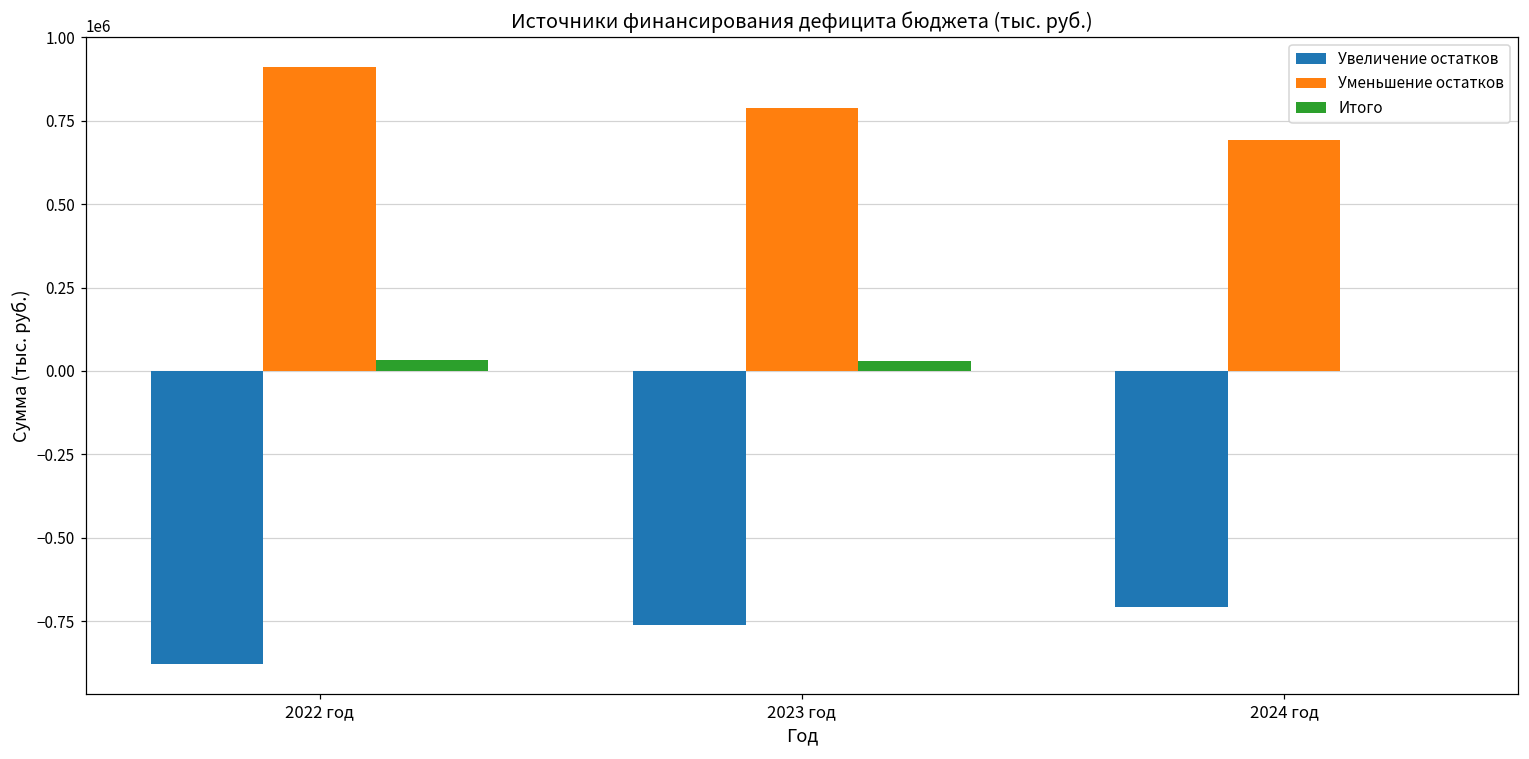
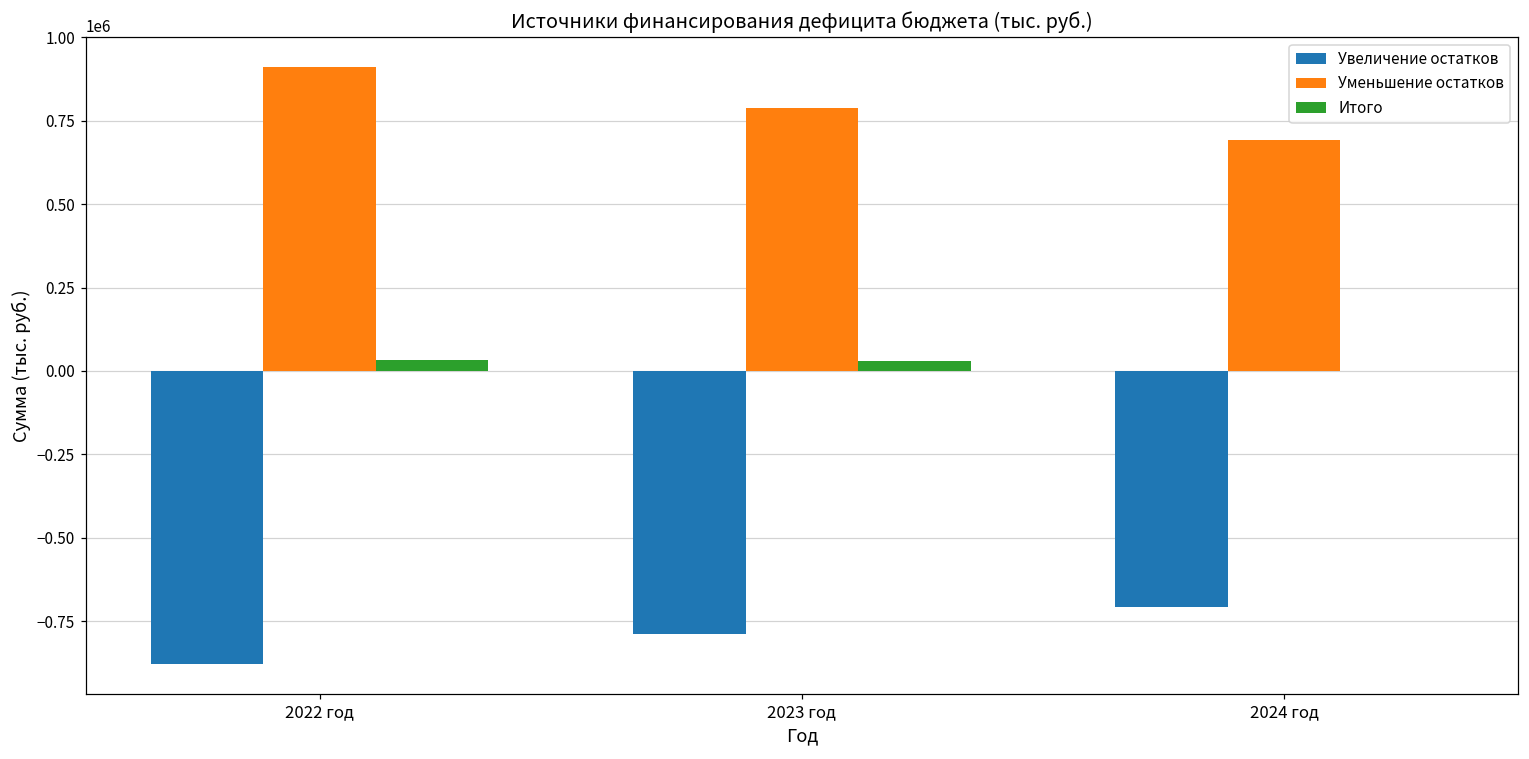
Увеличение остатков, 2023 год: -760000 -> -790000
